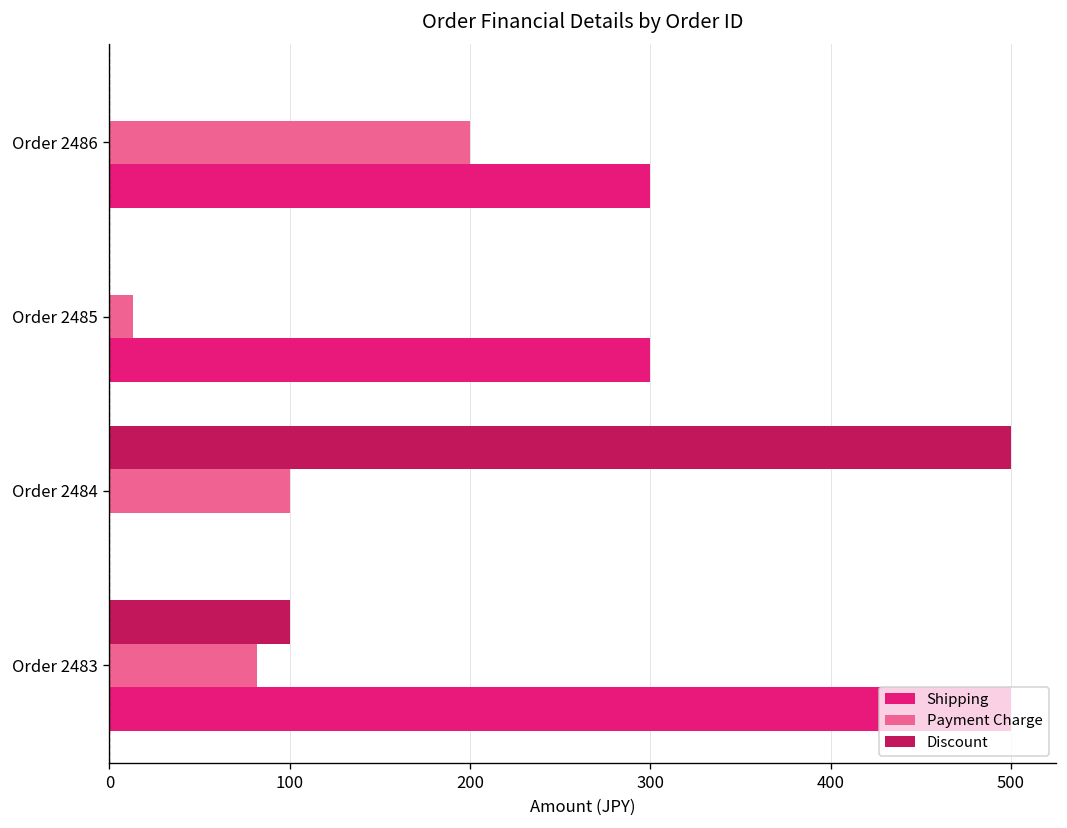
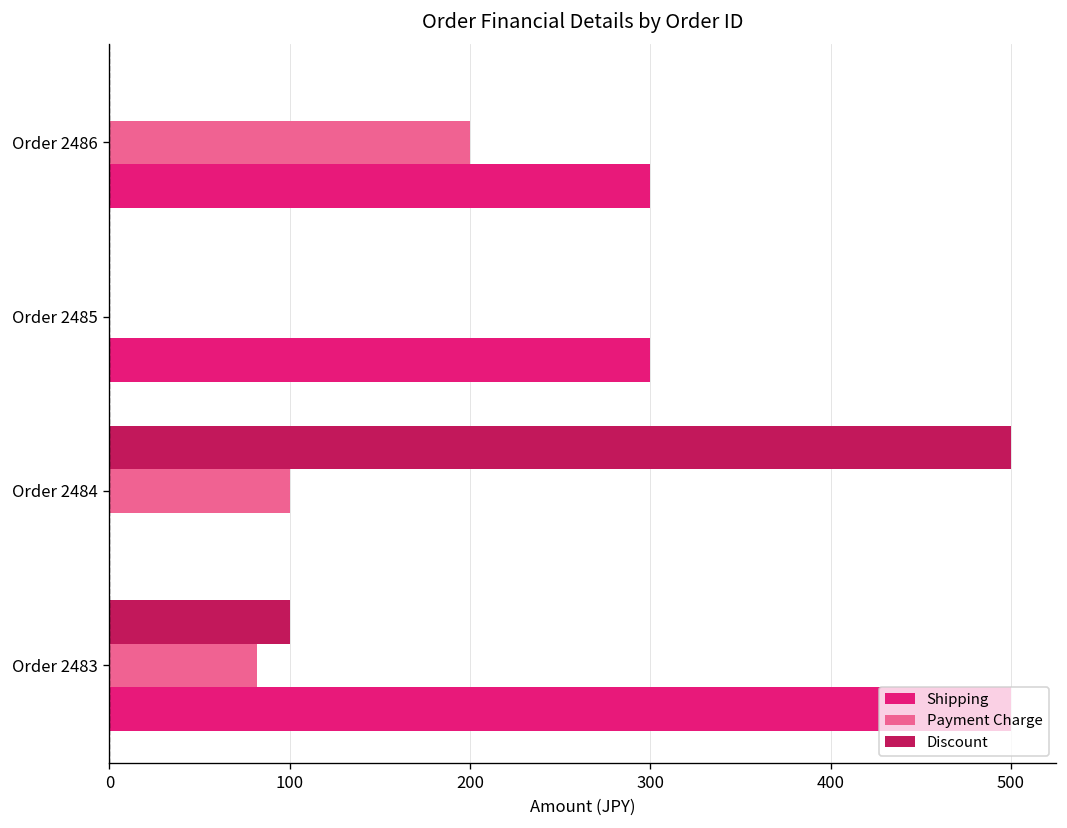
Payment Charge, Order 2485: 13 -> 0
